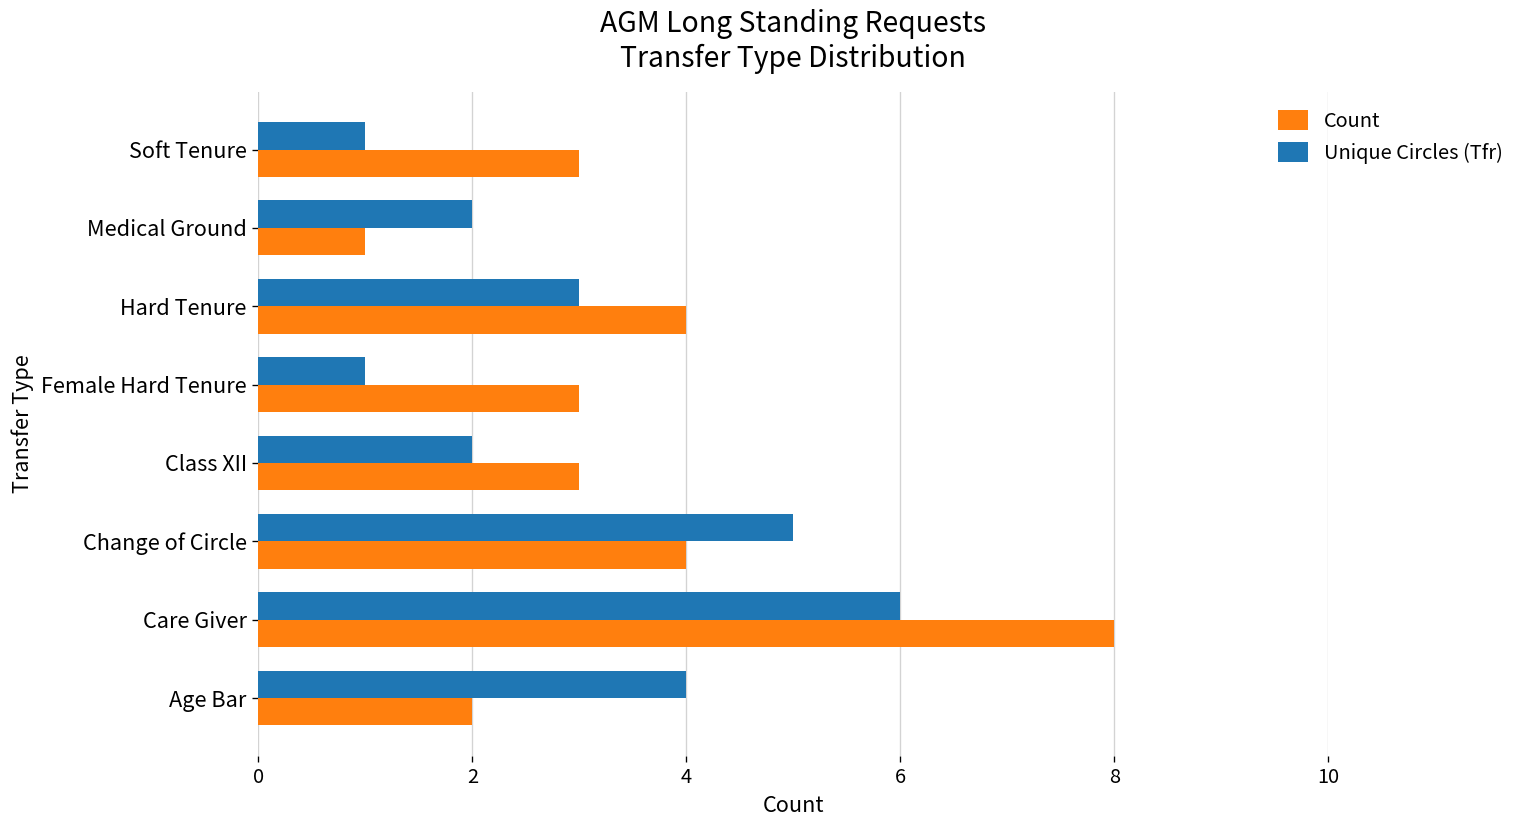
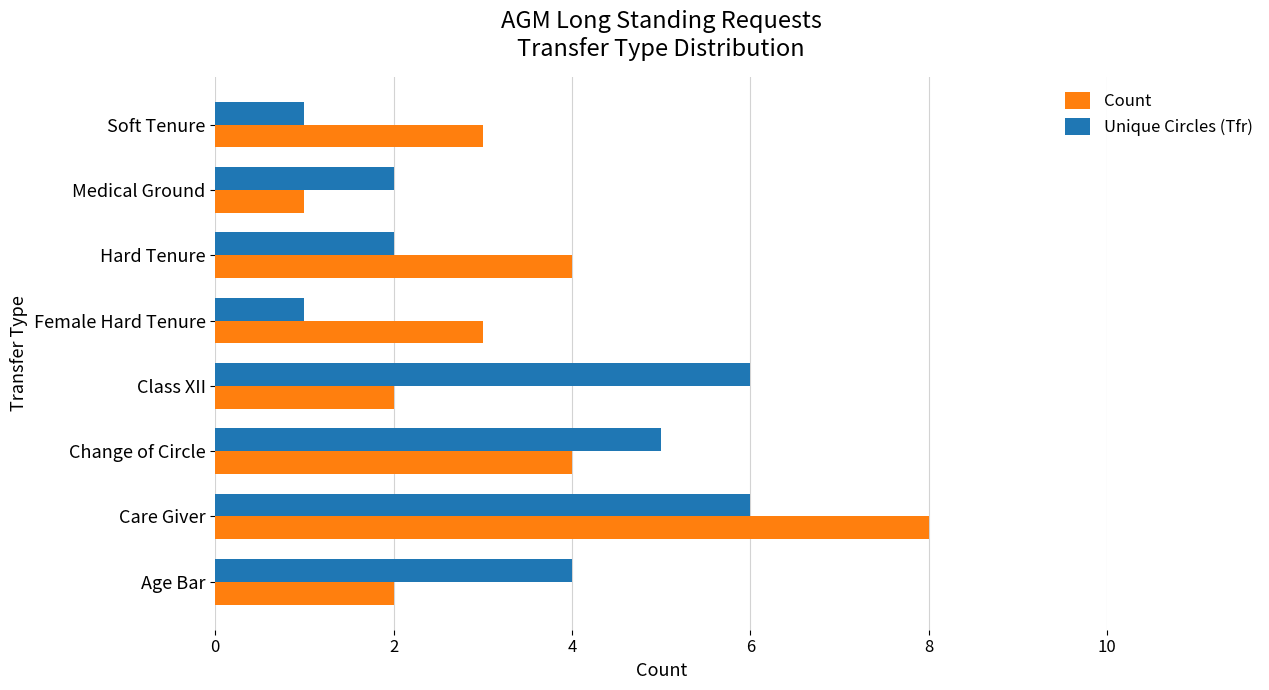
Unique Circles (Tfr), Hard Tenure: 3 -> 2
Unique Circles (Tfr), Class XII: 2 -> 6
Count, Class XII: 3 -> 2
